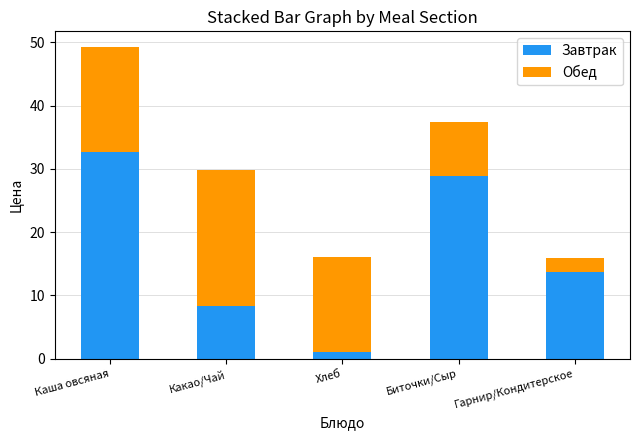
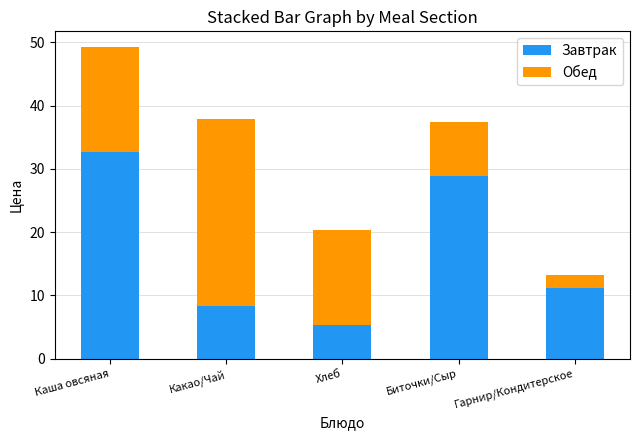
Обед, Какао/Чай: 22 -> 30
Завтрак, Хлеб: 1 -> 5
Завтрак, Гарнир/Кондитерское: 14 -> 11
